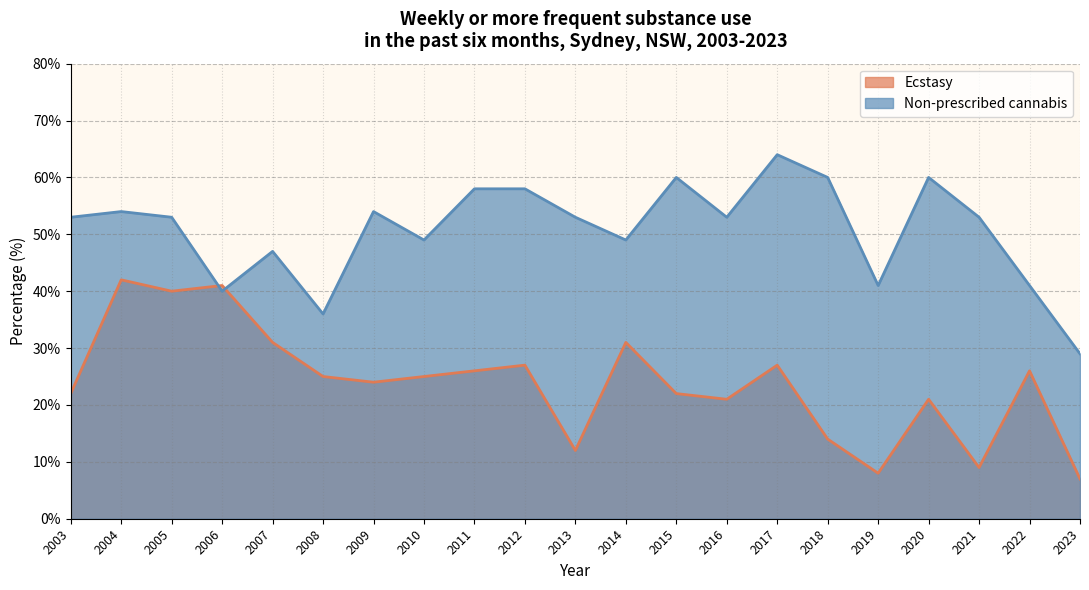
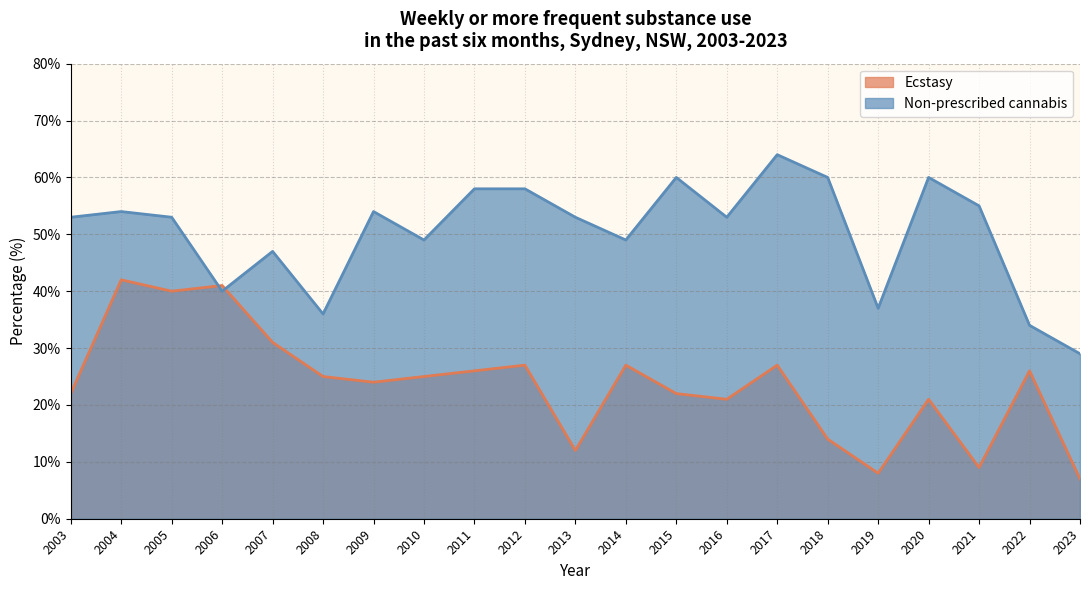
Ecstasy, 2014: 31% -> 27%
Non-prescribed cannabis, 2019: 41% -> 37%
Non-prescribed cannabis, 2021: 53% -> 55%
Non-prescribed cannabis, 2022: 41% -> 34%
